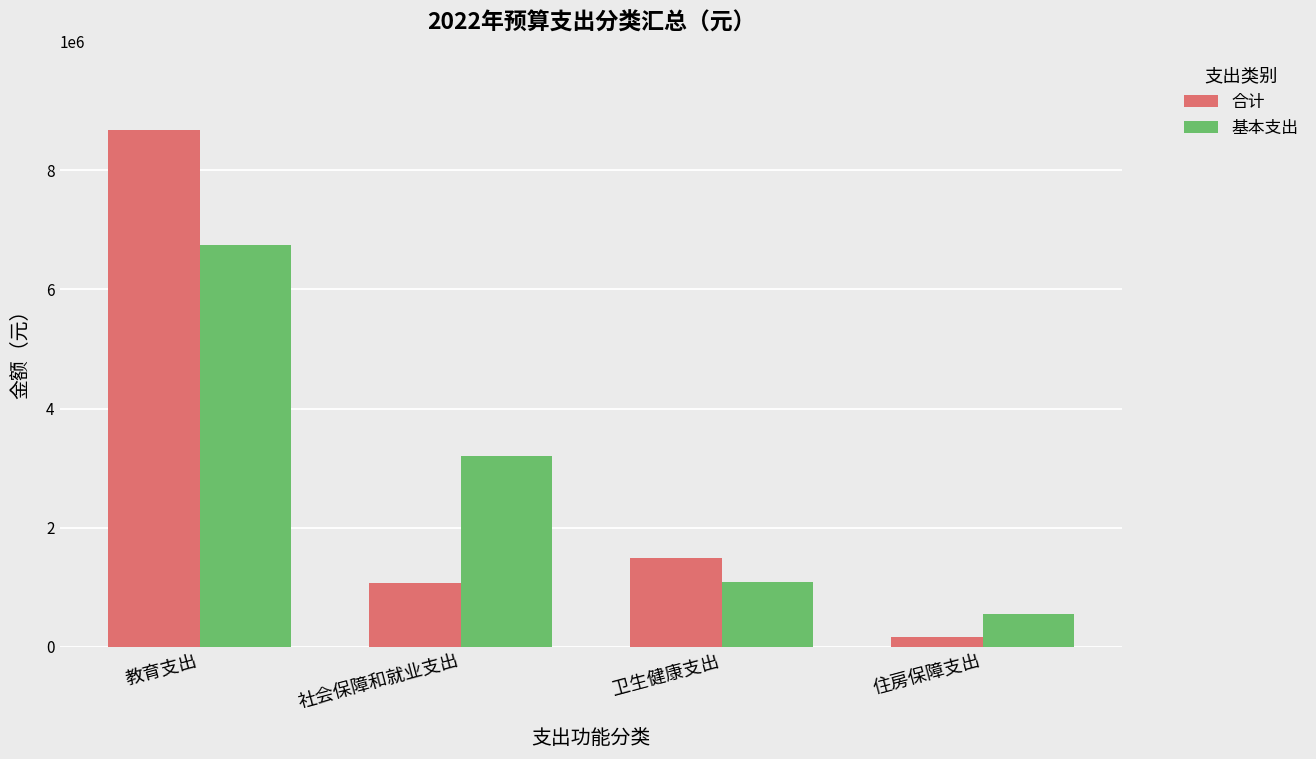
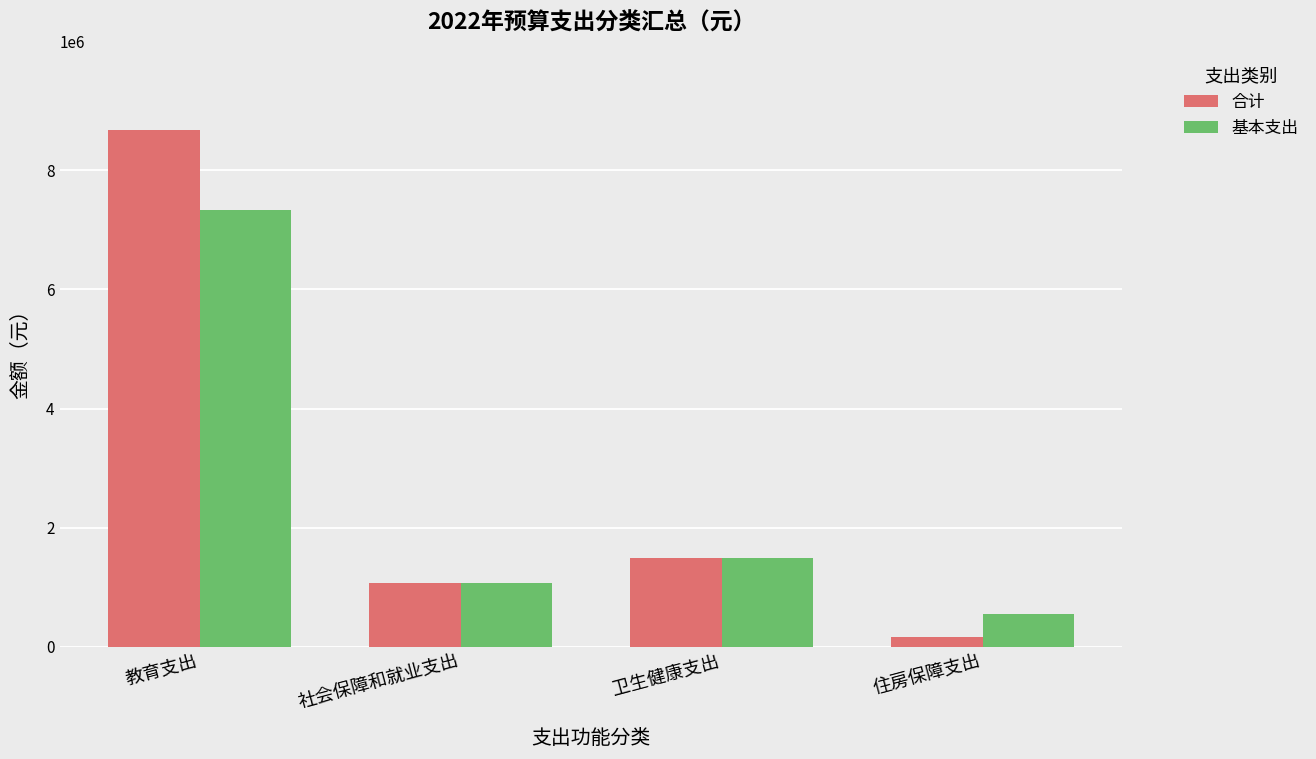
基本支出, 教育支出: 6700000 -> 7300000
基本支出, 社会保障和就业支出: 3200000 -> 1100000
基本支出, 卫生健康支出: 1100000 -> 1500000
